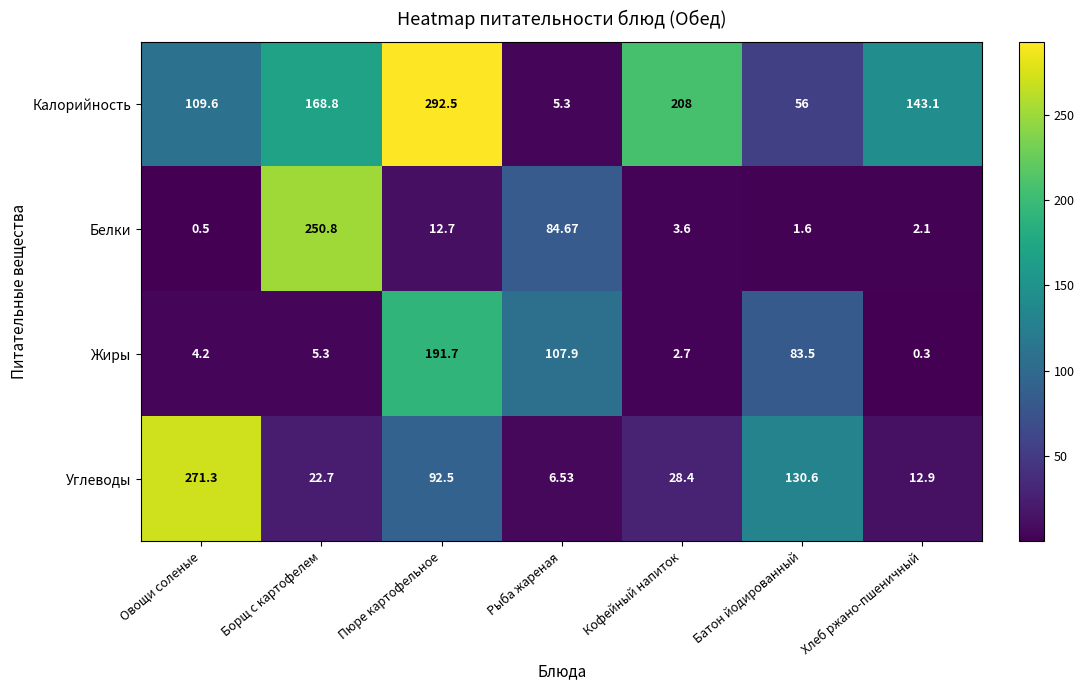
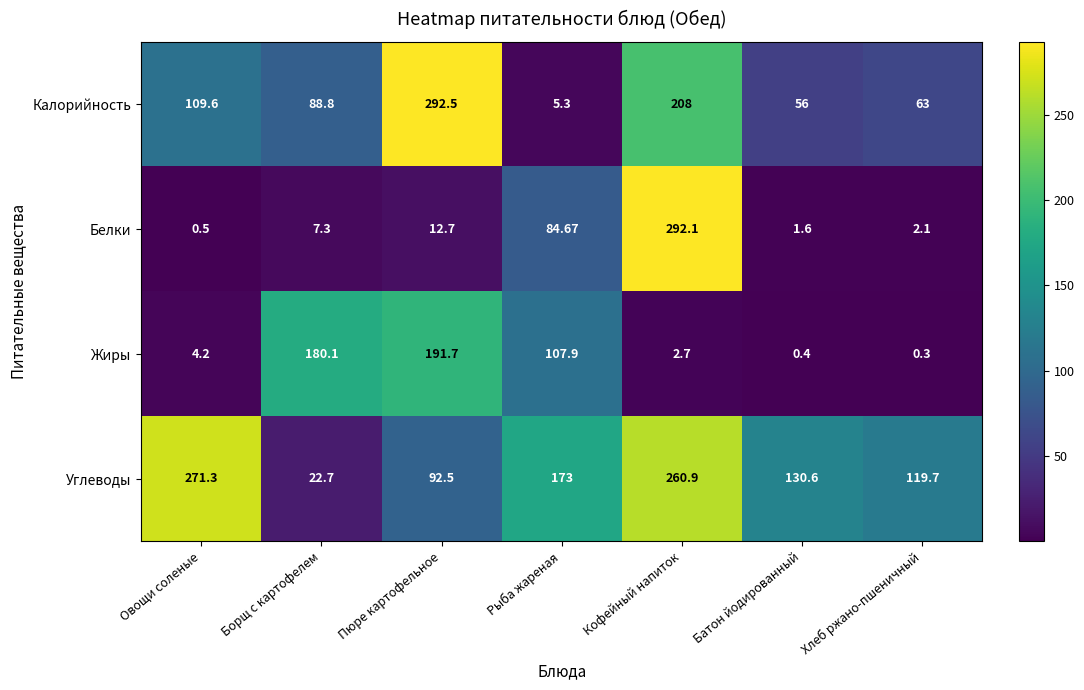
Калорийность, Борщ с картофелем: 168.8 -> 88.8
Калорийность, Хлеб ржано-пшеничный: 143.1 -> 63
Белки, Борщ с картофелем: 250.8 -> 7.3
Белки, Кофейный напиток: 3.6 -> 292.1
Жиры, Борщ с картофелем: 5.3 -> 180.1
Жиры, Батон йодированный: 83.5 -> 0.4
Углеводы, Рыба жареная: 6.53 -> 173
Углеводы, Кофейный напиток: 28.4 -> 260.9
Углеводы, Хлеб ржано-пшеничный: 12.9 -> 119.7
